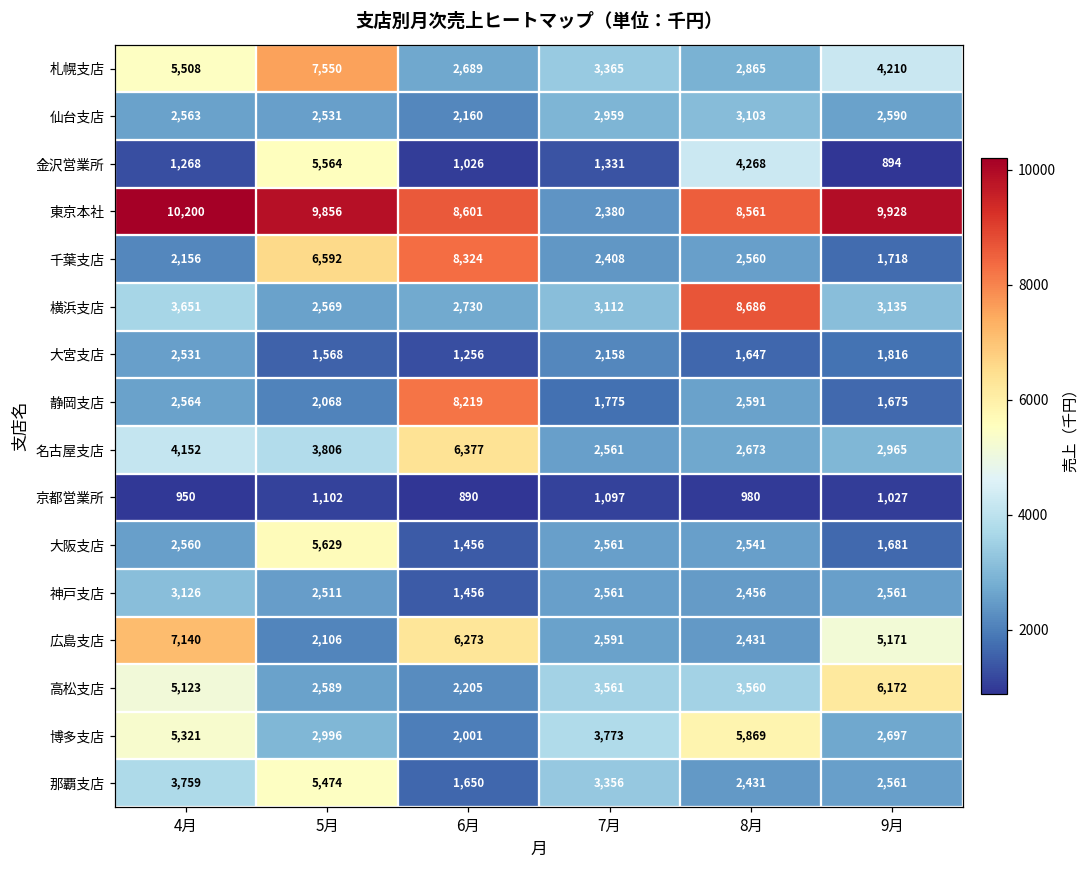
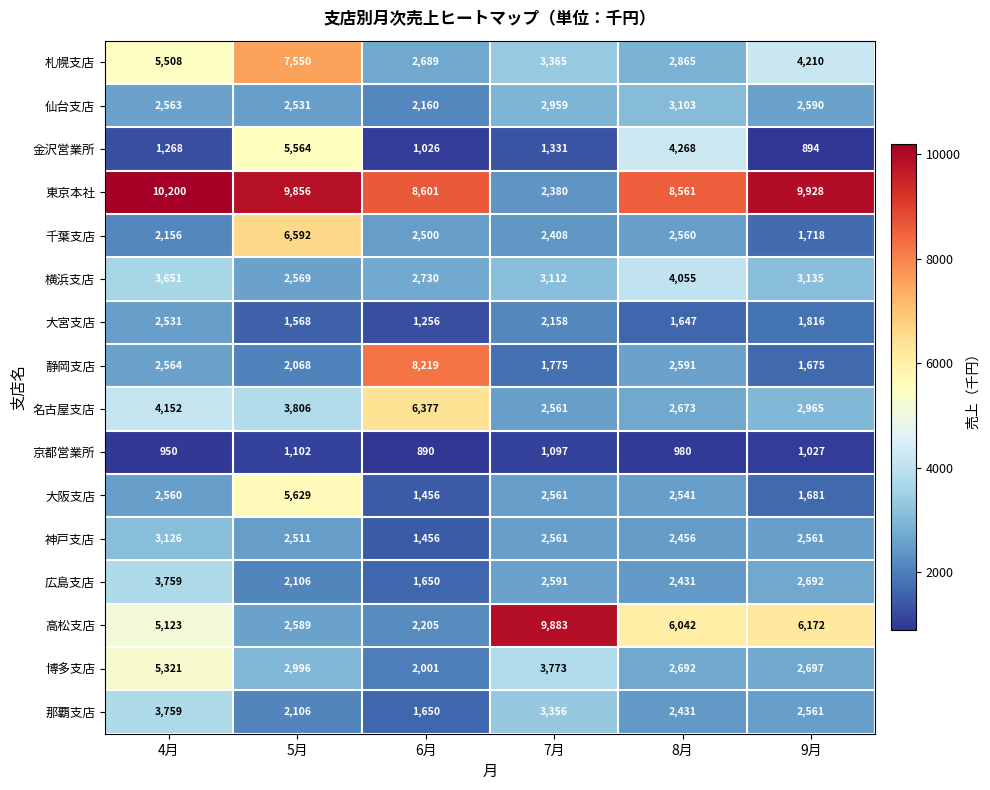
千葉支店, 6月: 8,324 -> 2,500
横浜支店, 8月: 8,686 -> 4,055
広島支店, 4月: 7,140 -> 3,759
広島支店, 6月: 6,273 -> 1,650
広島支店, 9月: 5,171 -> 2,692
高松支店, 7月: 3,561 -> 9,883
高松支店, 8月: 3,560 -> 6,042
博多支店, 8月: 5,869 -> 2,692
那覇支店, 5月: 5,474 -> 2,106
